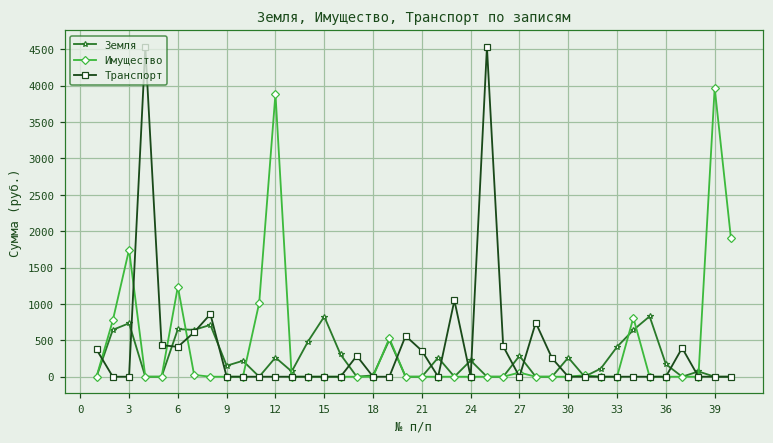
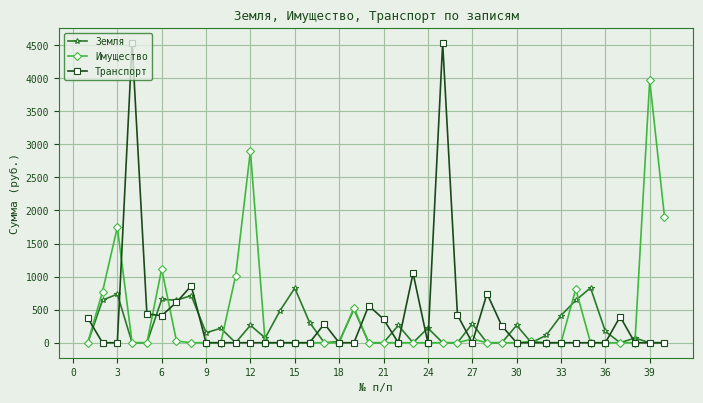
Имущество, 6: 1200 -> 1100
Имущество, 12: 3900 -> 2900
